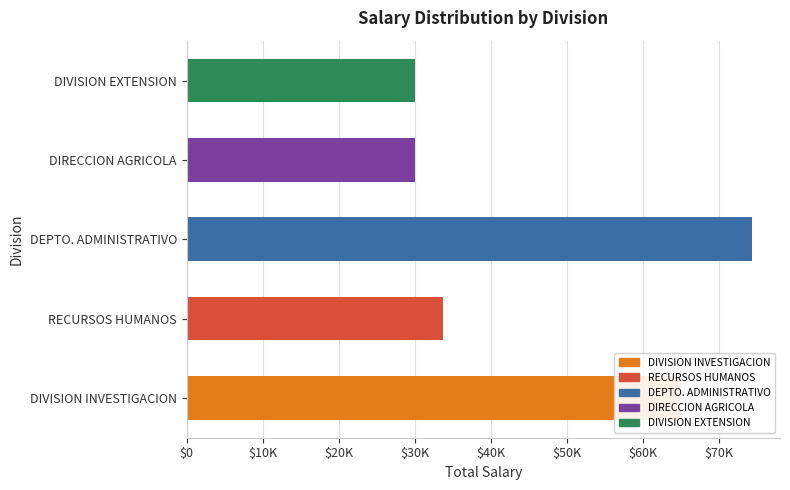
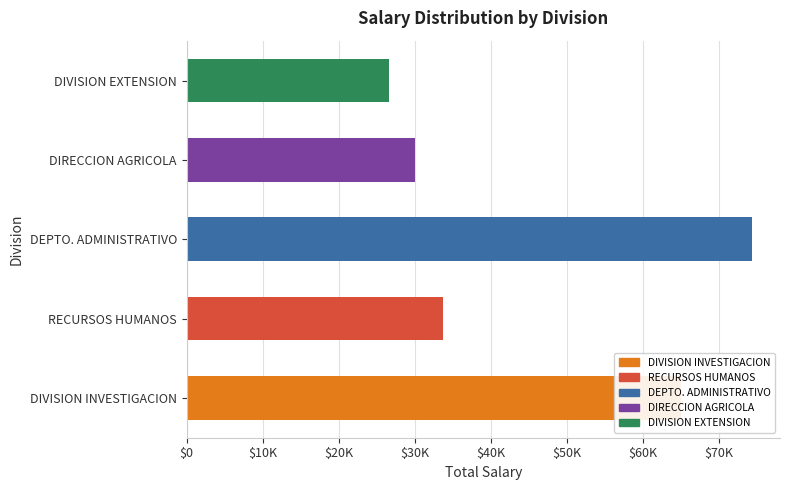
DIVISION EXTENSION: $30000 -> $27000
